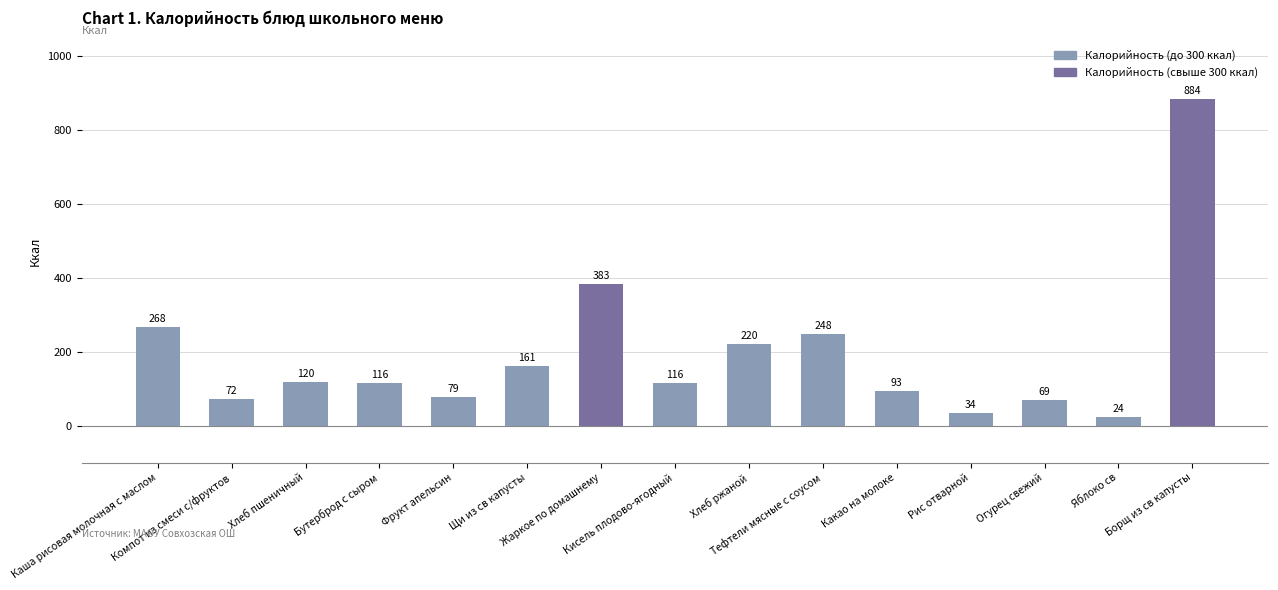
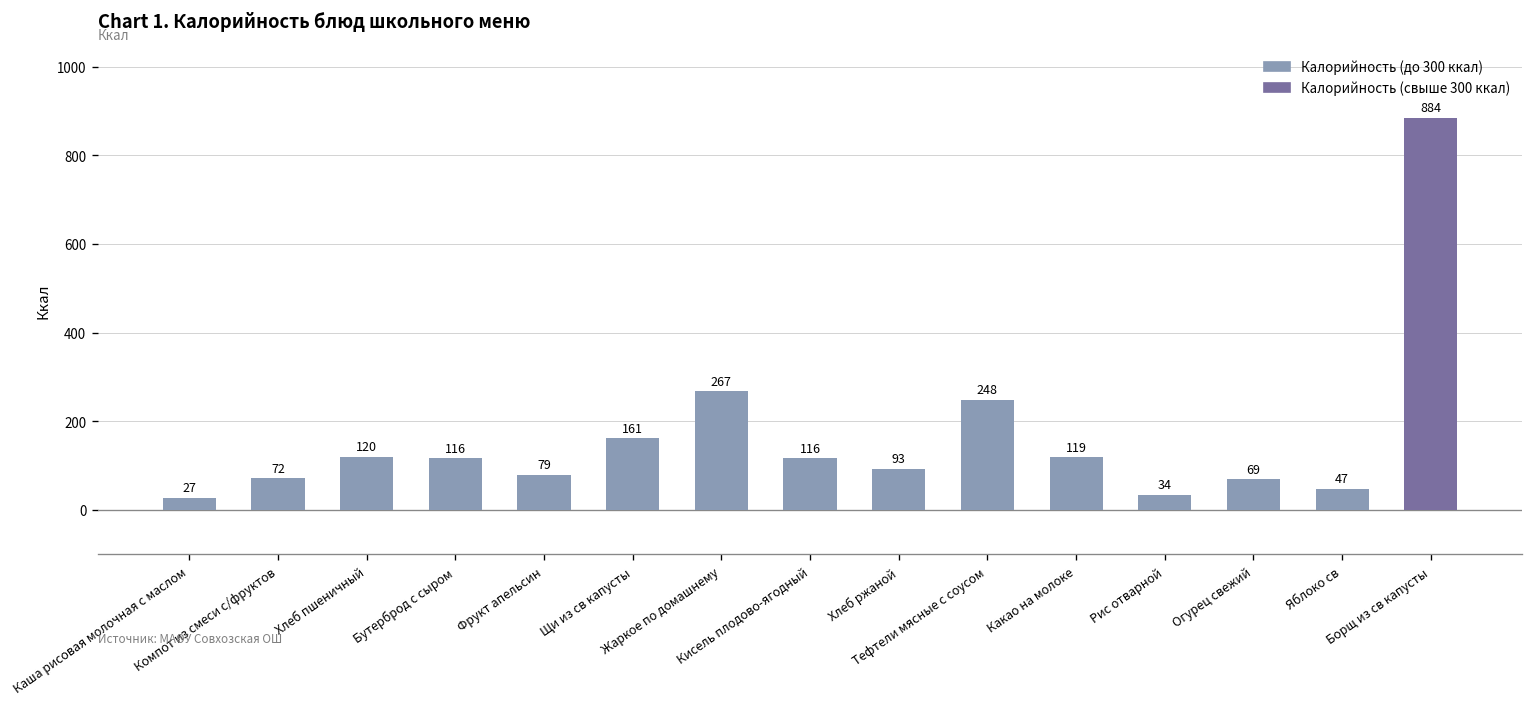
Каша рисовая молочная с маслом: 268 -> 27
Жаркое по домашнему: 383 -> 267
Хлеб ржаной: 220 -> 93
Какао на молоке: 93 -> 119
Яблоко св: 24 -> 47
